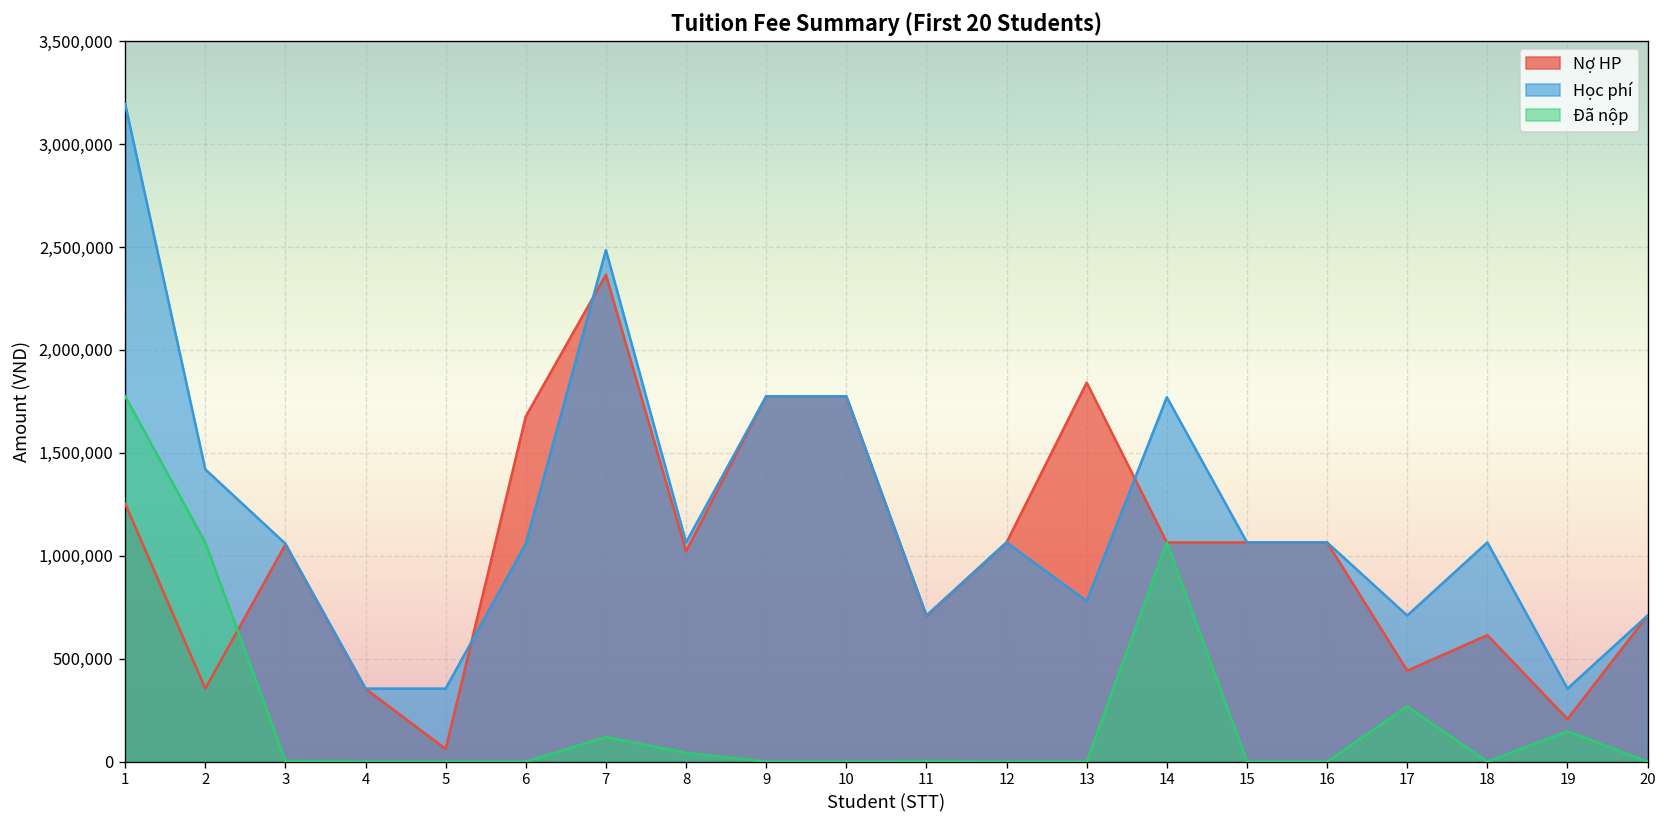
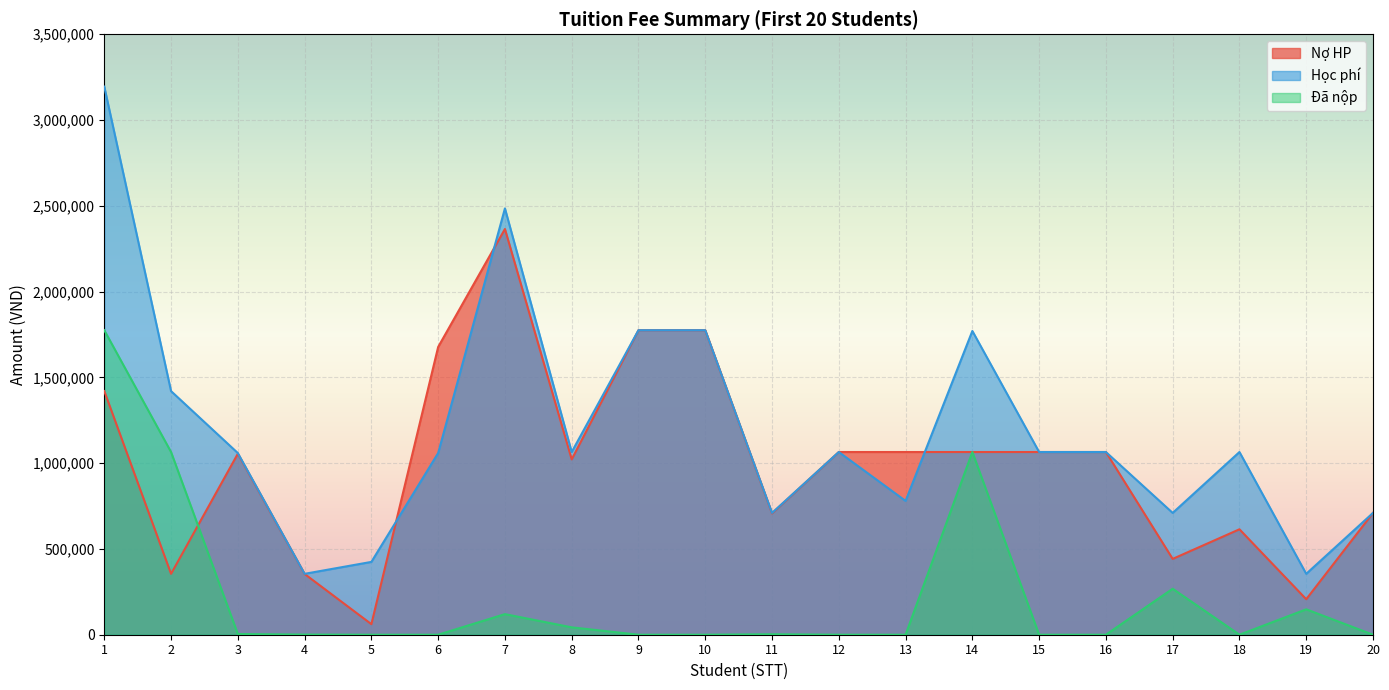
Nợ HP, 1: 1,250,000 -> 1,420,000
Học phí, 5: 360,000 -> 420,000
Nợ HP, 13: 1,840,000 -> 1,070,000
